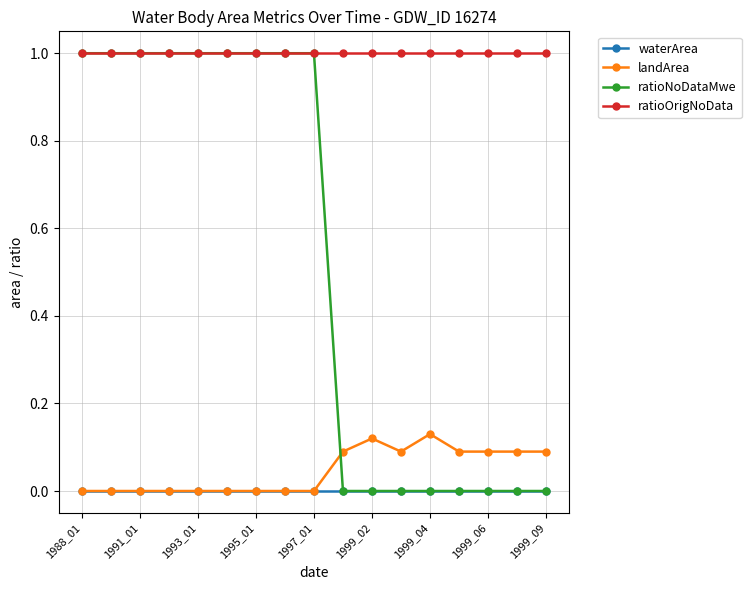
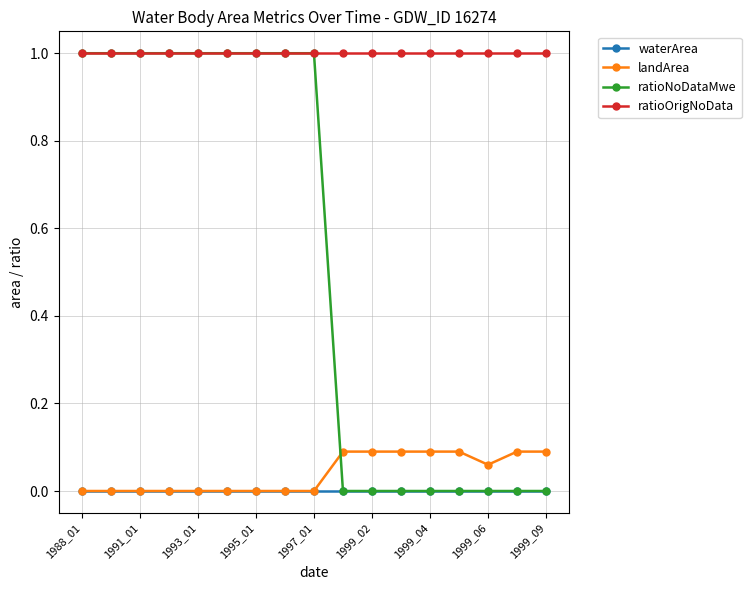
landArea, 1999_02: 0.12 -> 0.09
landArea, 1999_04: 0.13 -> 0.09
landArea, 1999_06: 0.09 -> 0.06
